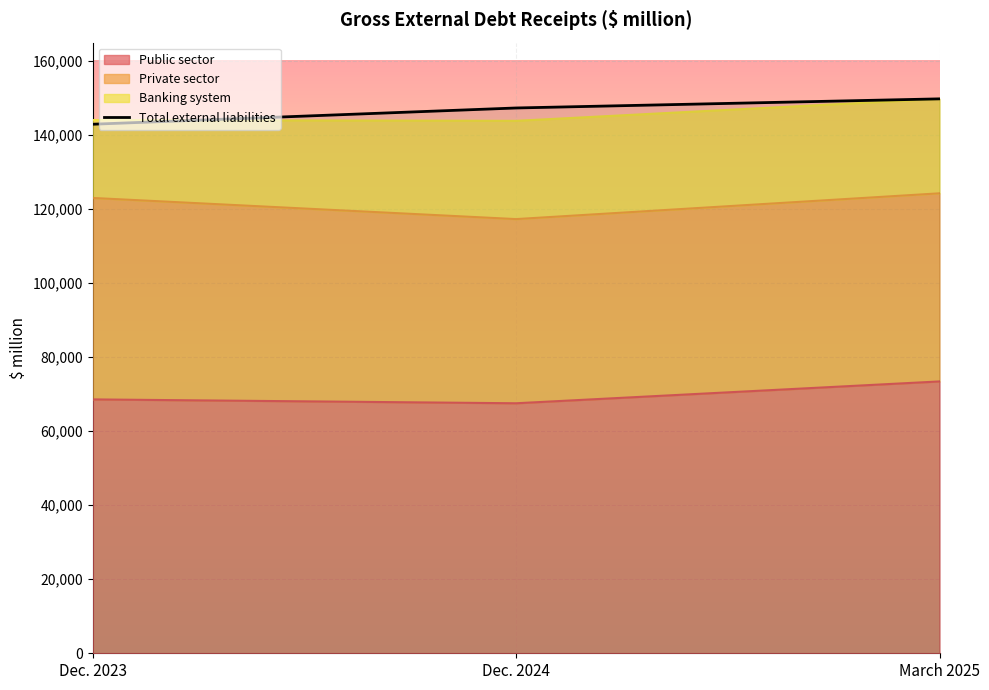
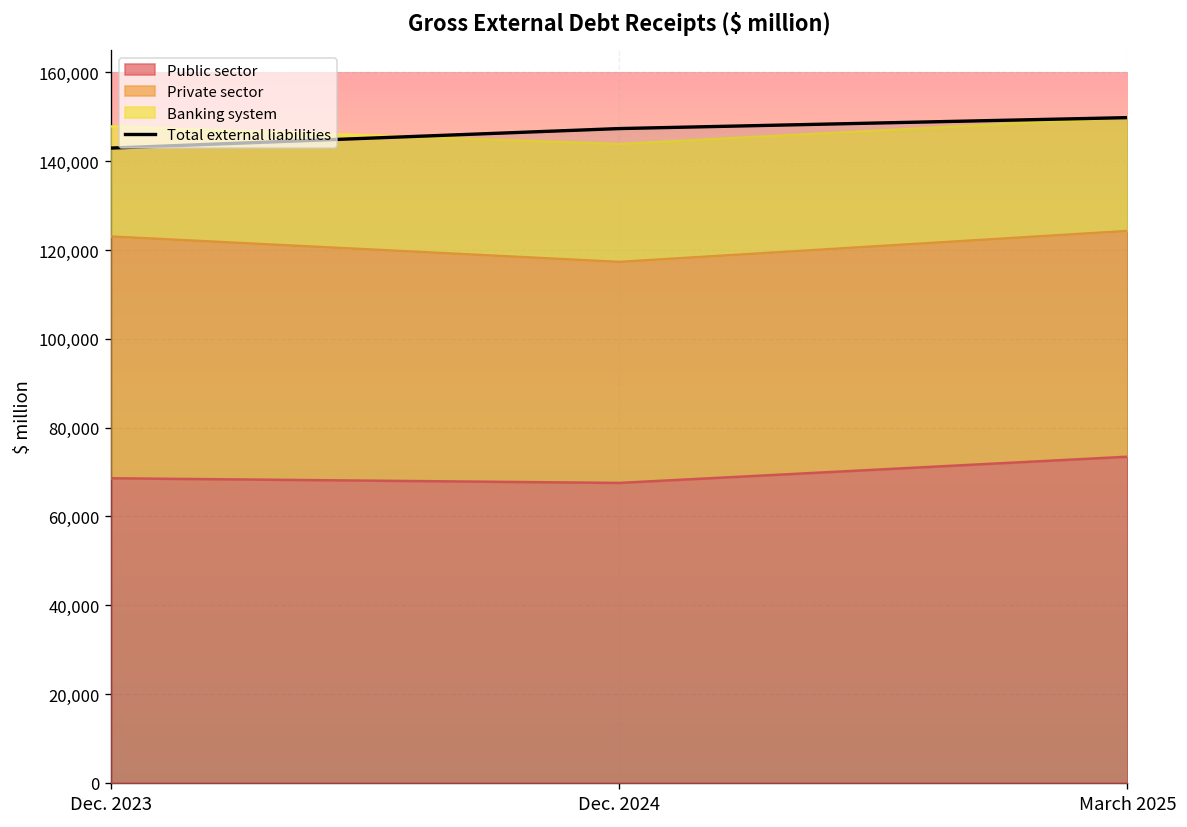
Banking system, Dec. 2023: 21,000 -> 25,000
